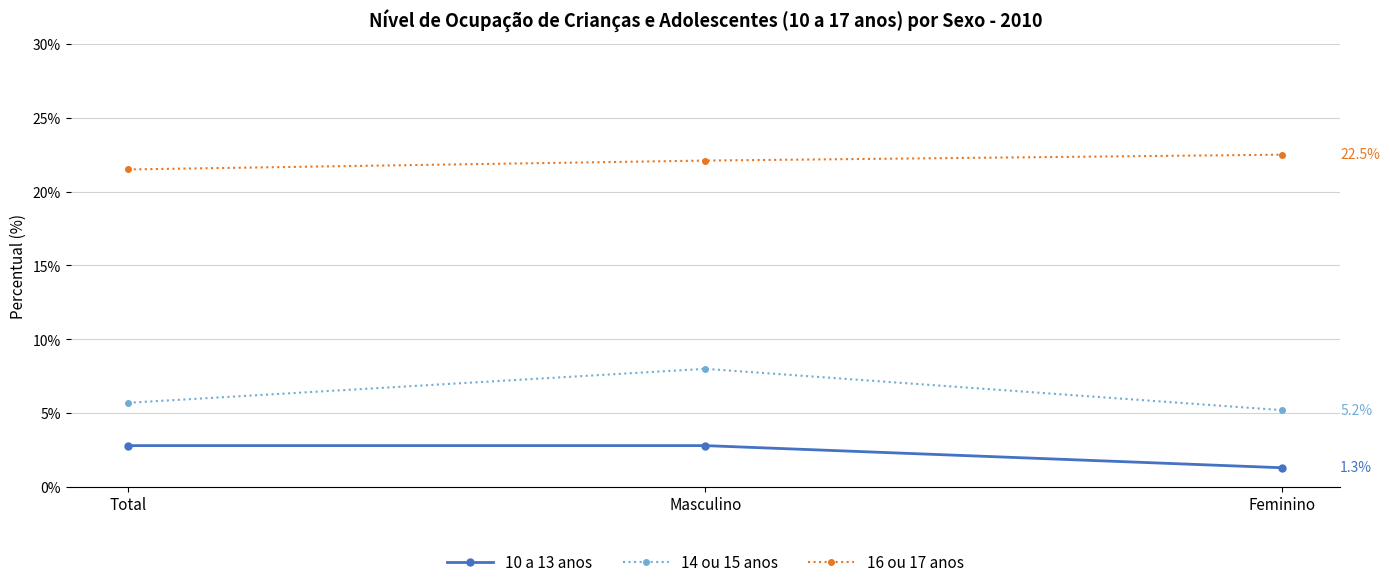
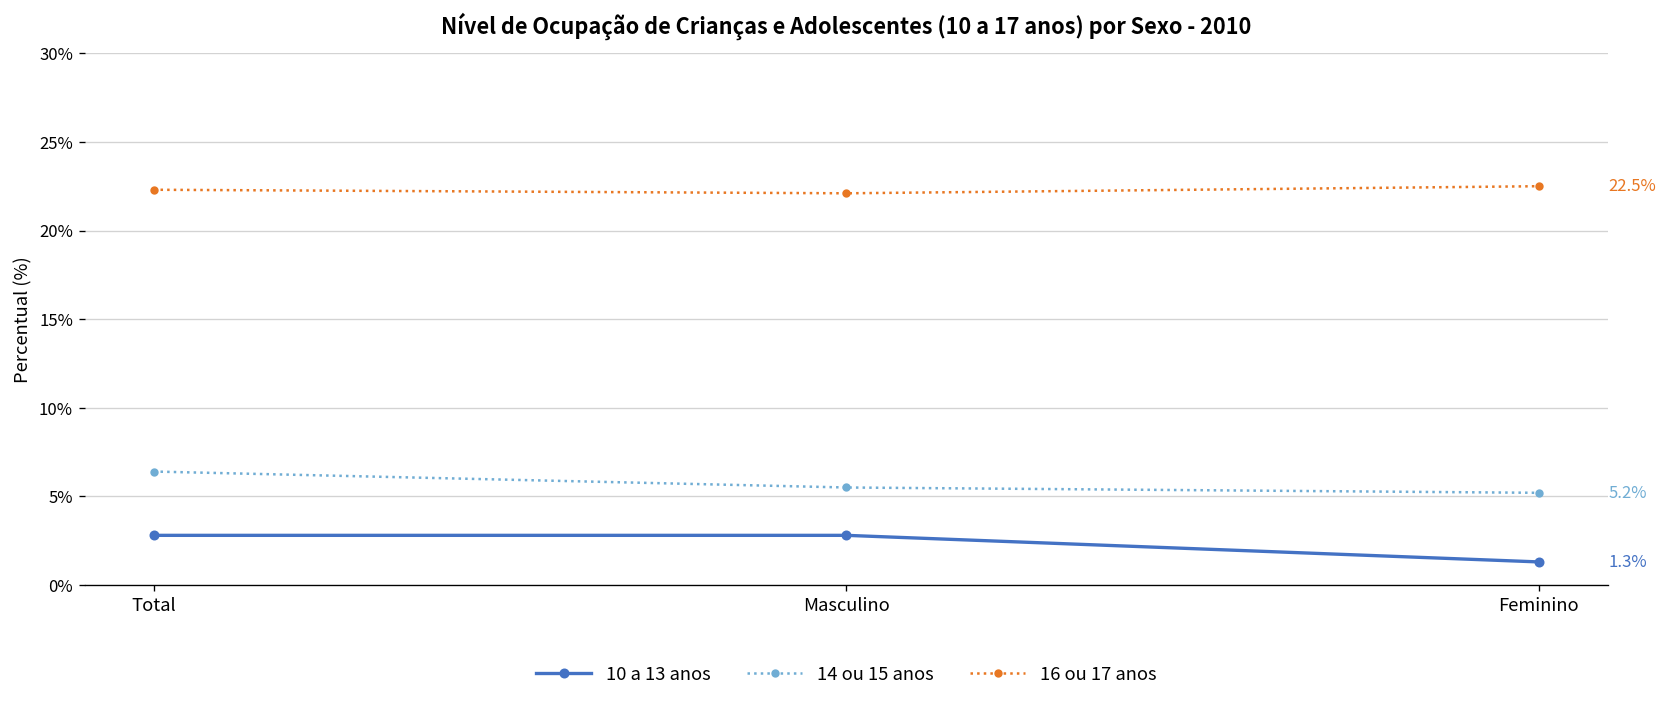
14 ou 15 anos, Total: 5.7% -> 6.4%
16 ou 17 anos, Total: 21.5% -> 22.3%
14 ou 15 anos, Masculino: 8.0% -> 5.5%
